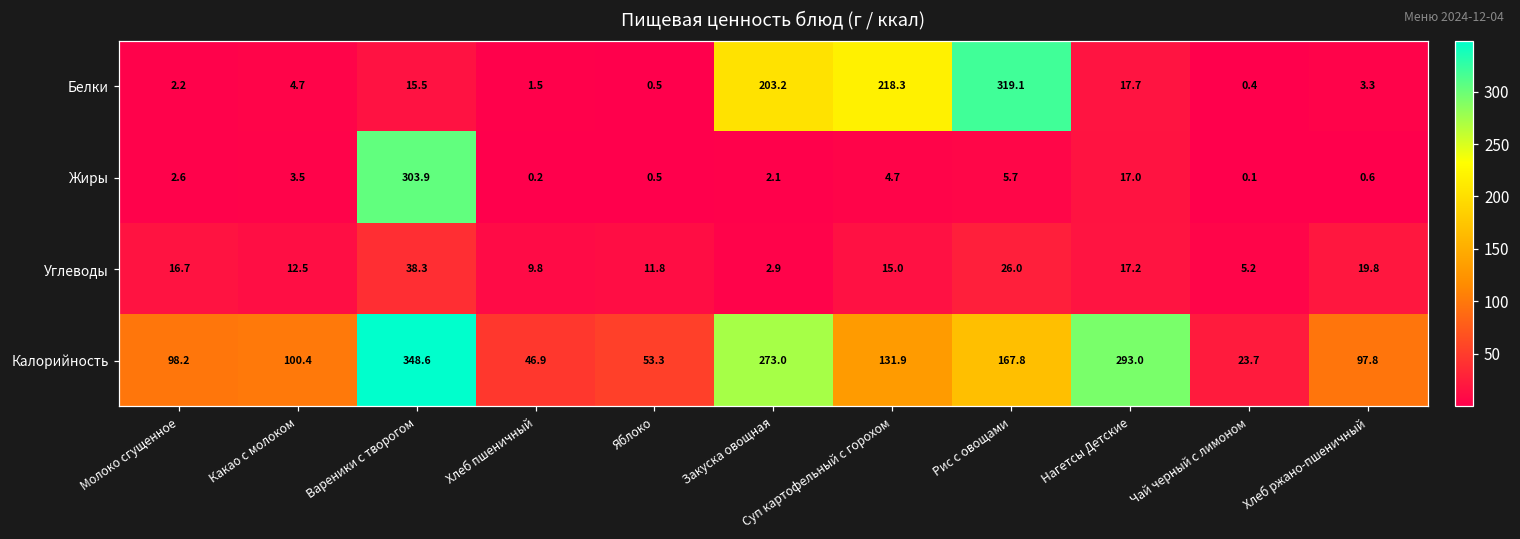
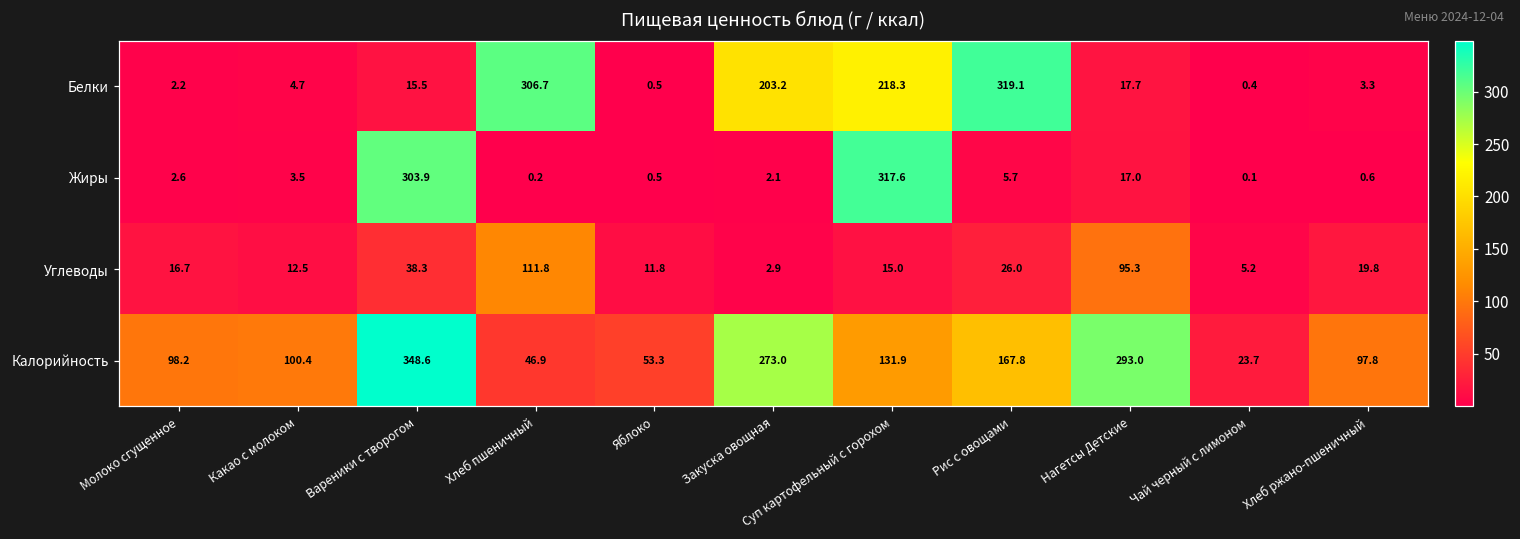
Белки, Хлеб пшеничный: 1.5 -> 306.7
Жиры, Суп картофельный с горохом: 4.7 -> 317.6
Углеводы, Хлеб пшеничный: 9.8 -> 111.8
Углеводы, Нагетсы Детские: 17.2 -> 95.3
